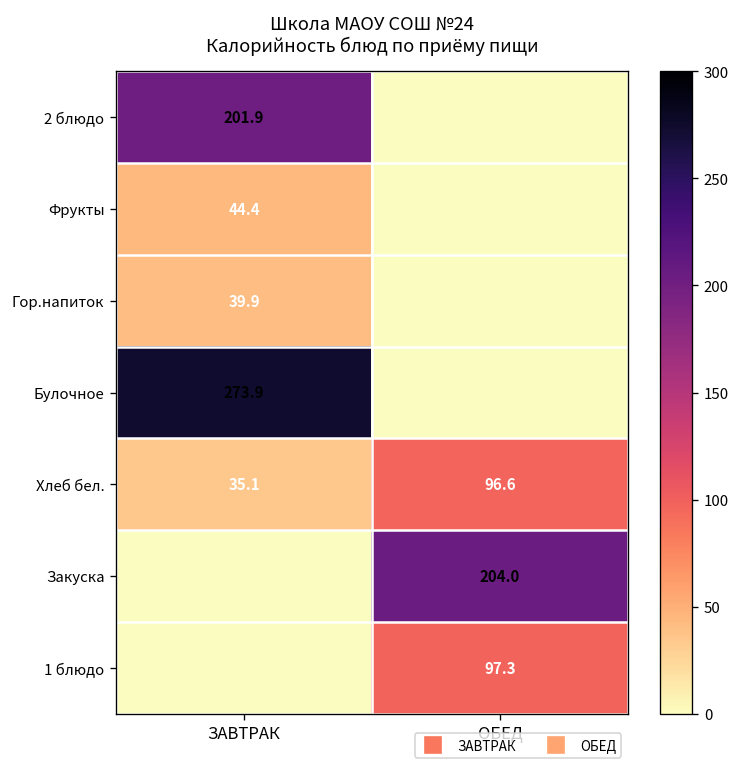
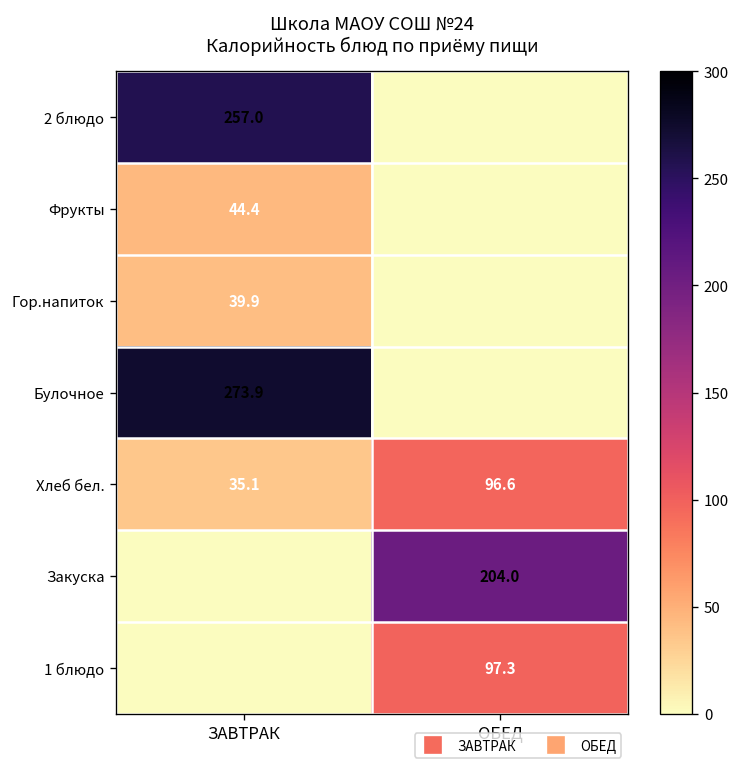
2 блюдо, ЗАВТРАК: 201.9 -> 257.0
